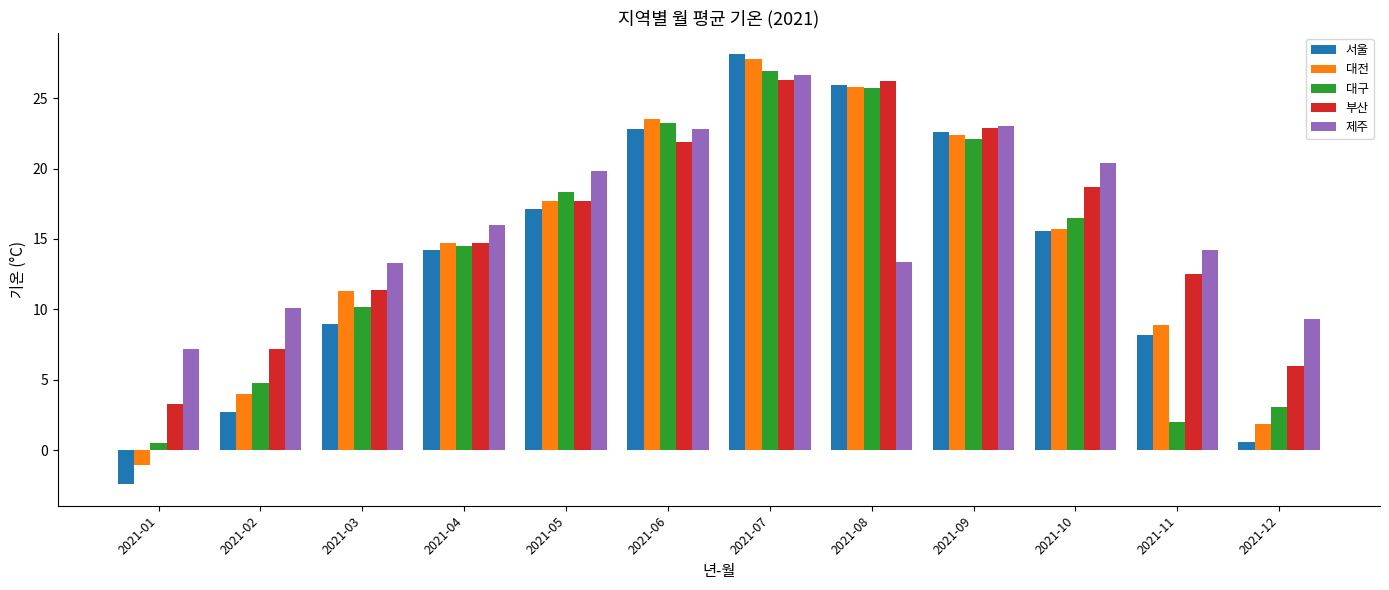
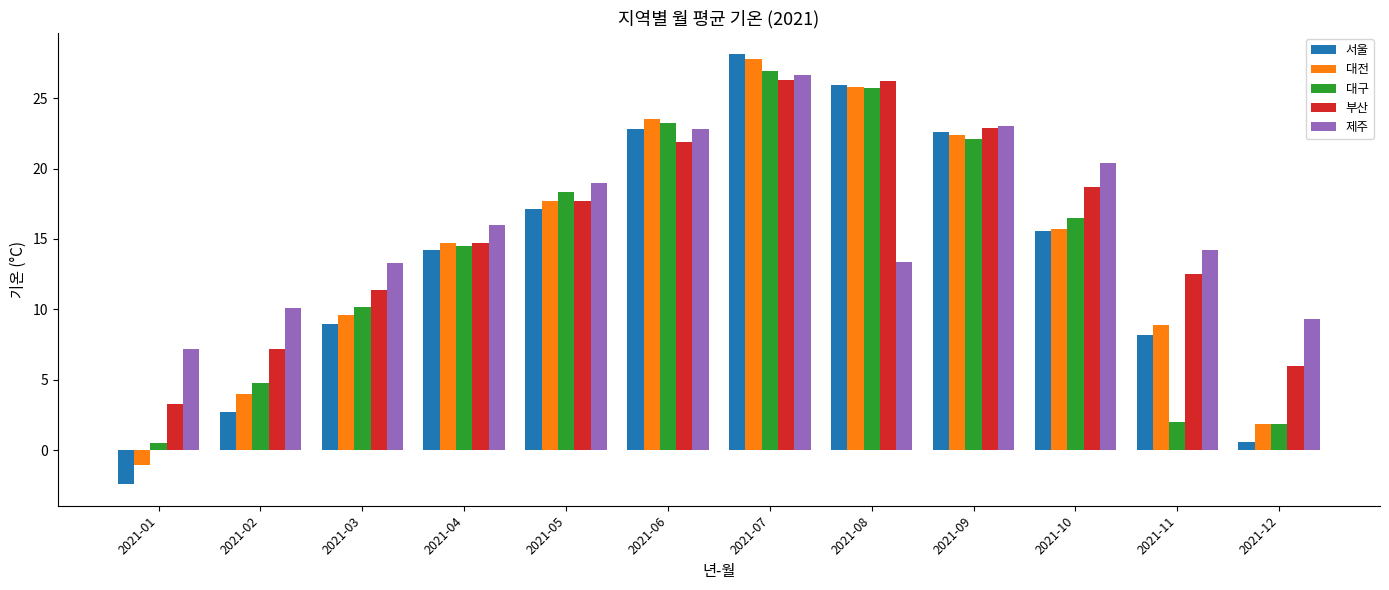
대전, 2021-03: 11.3 -> 9.6
제주, 2021-05: 19.8 -> 19.0
대구, 2021-12: 3.1 -> 1.9
